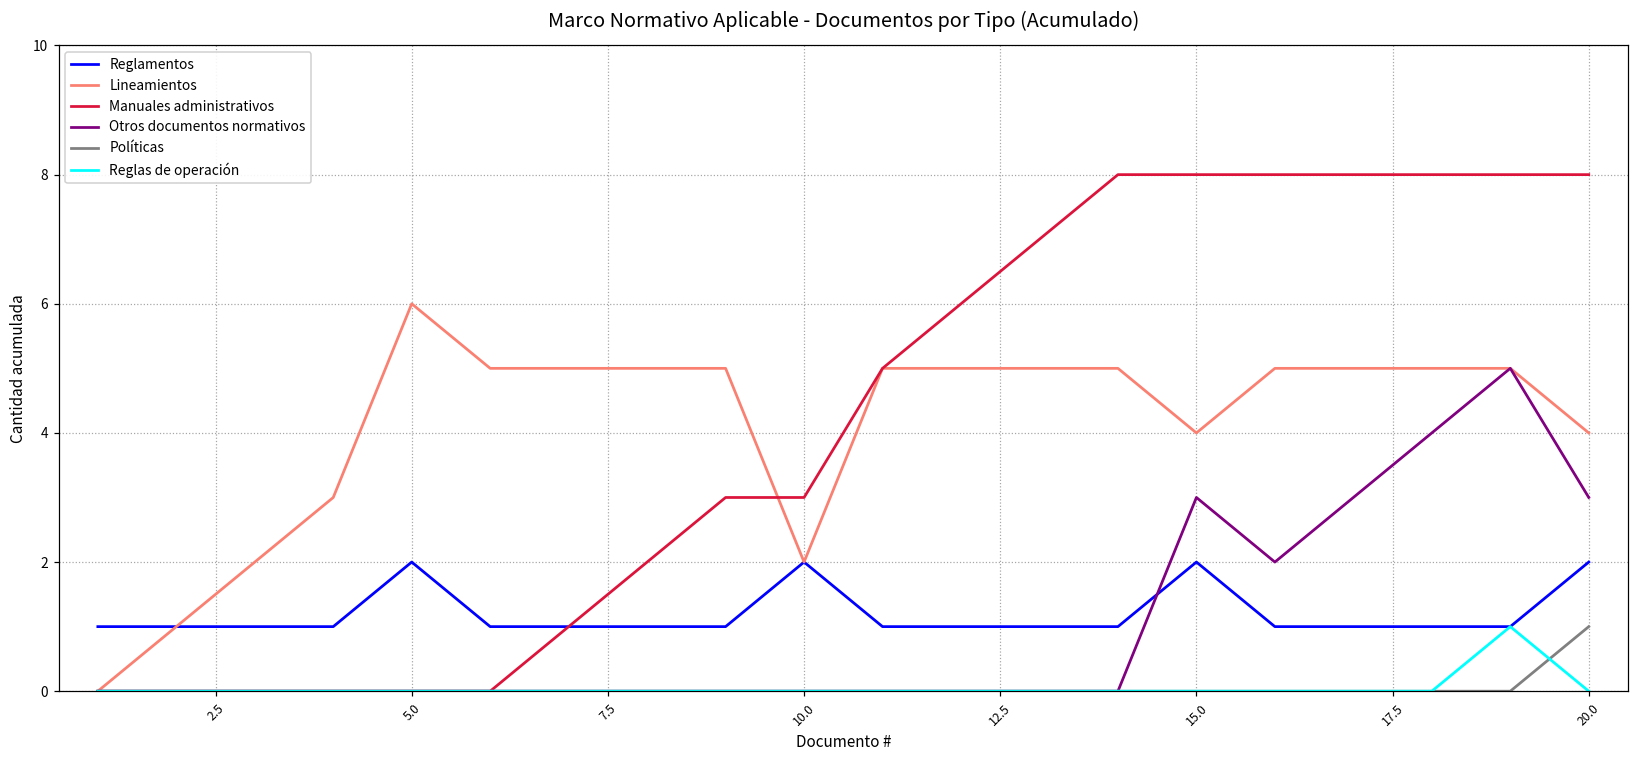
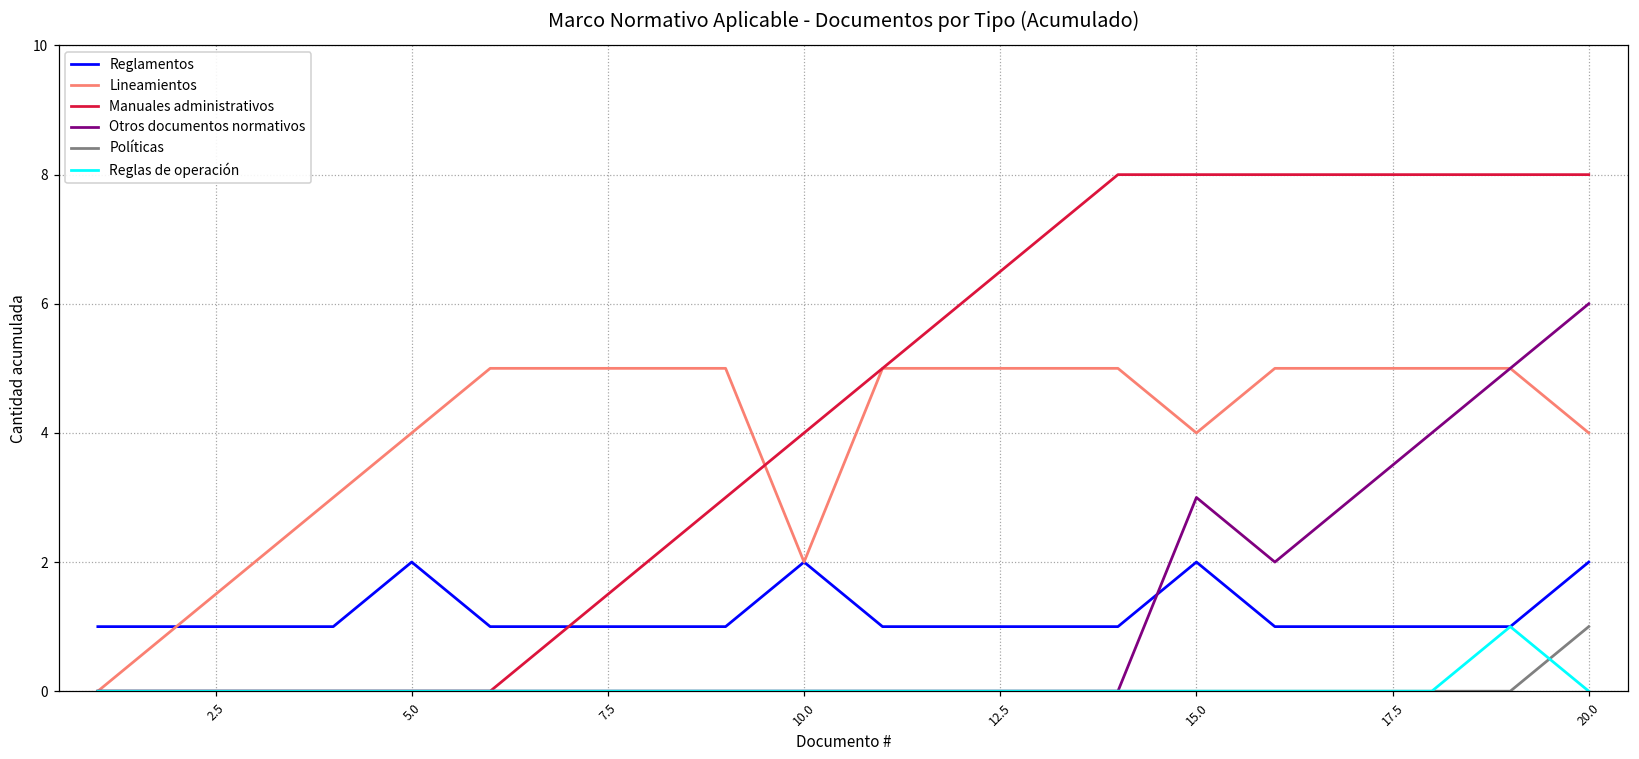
Lineamientos, 5.0: 6 -> 4
Manuales administrativos, 10.0: 3 -> 4
Otros documentos normativos, 20.0: 3 -> 6
